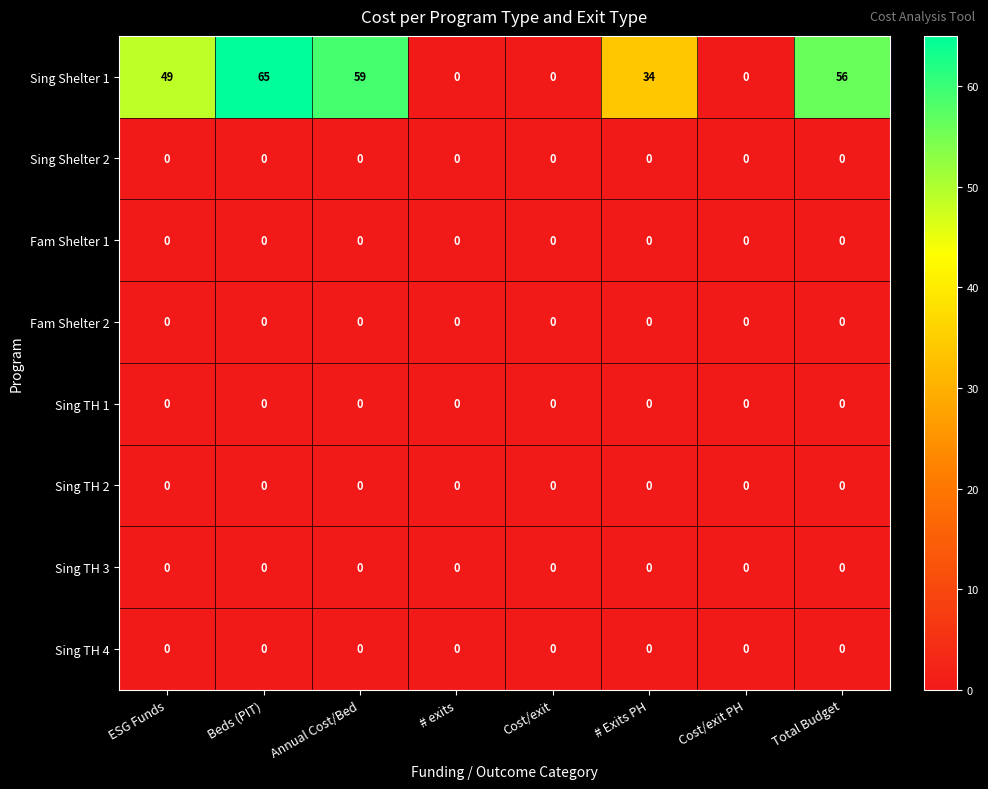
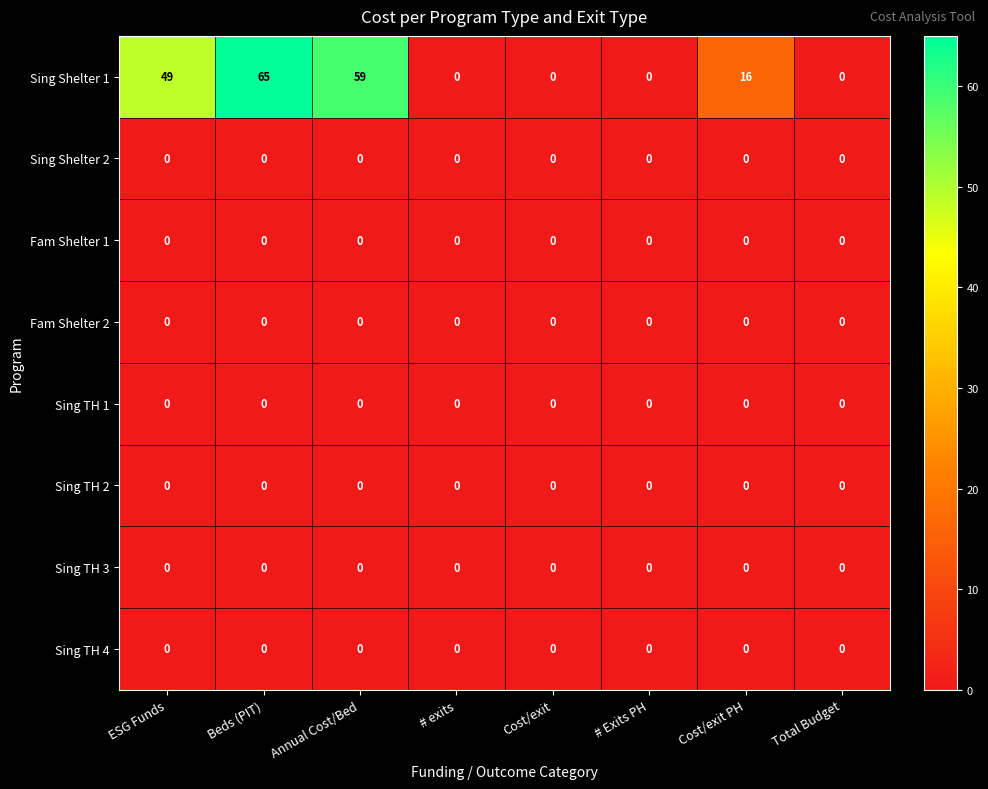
Sing Shelter 1, # Exits PH: 34 -> 0
Sing Shelter 1, Cost/exit PH: 0 -> 16
Sing Shelter 1, Total Budget: 56 -> 0
